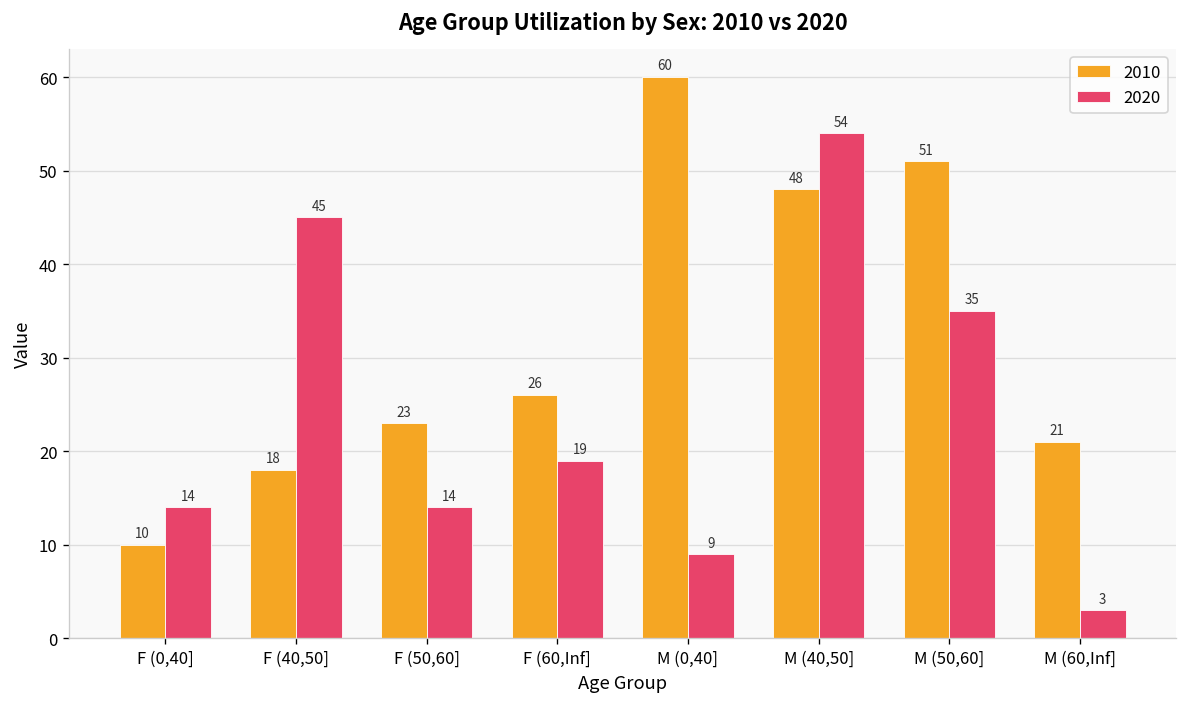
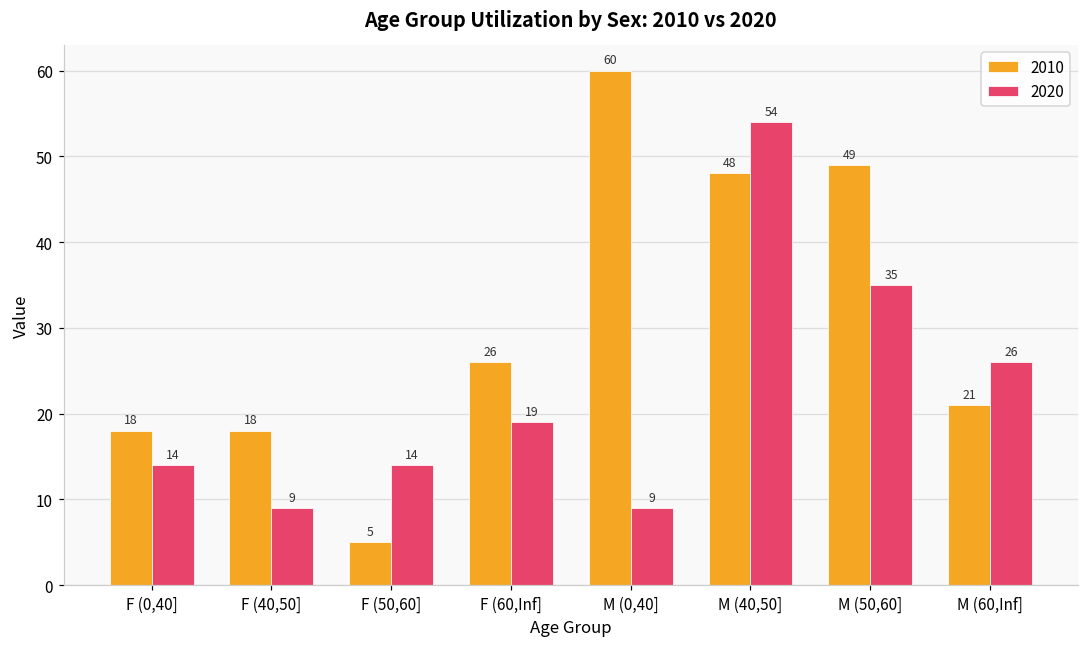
2010, F (0,40]: 10 -> 18
2020, F (40,50]: 45 -> 9
2010, F (50,60]: 23 -> 5
2010, M (50,60]: 51 -> 49
2020, M (60,Inf]: 3 -> 26
